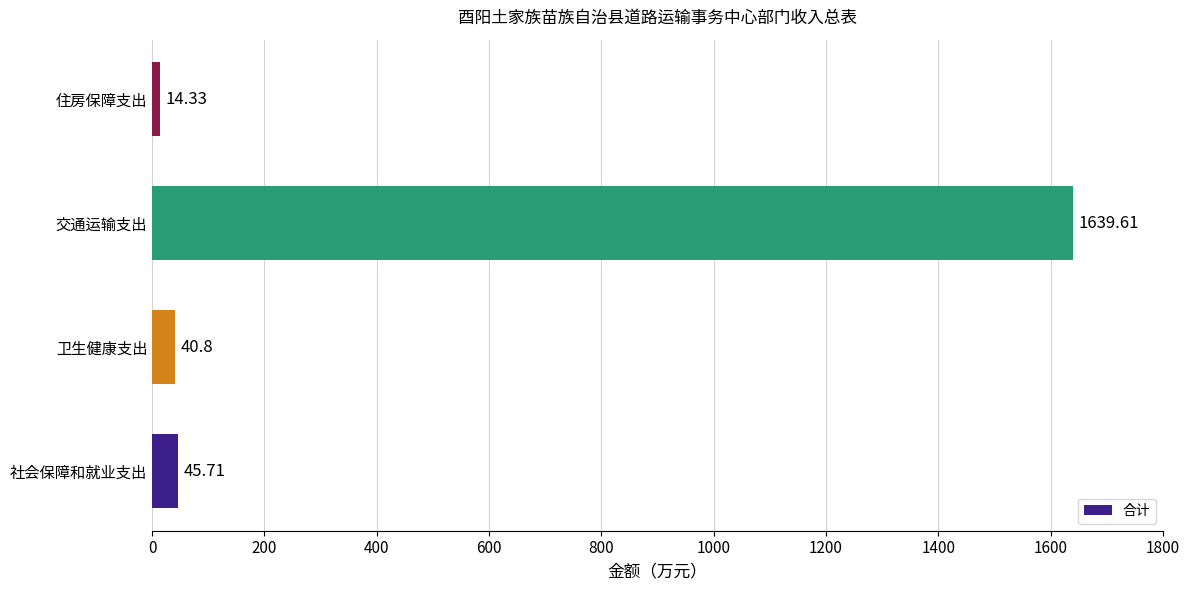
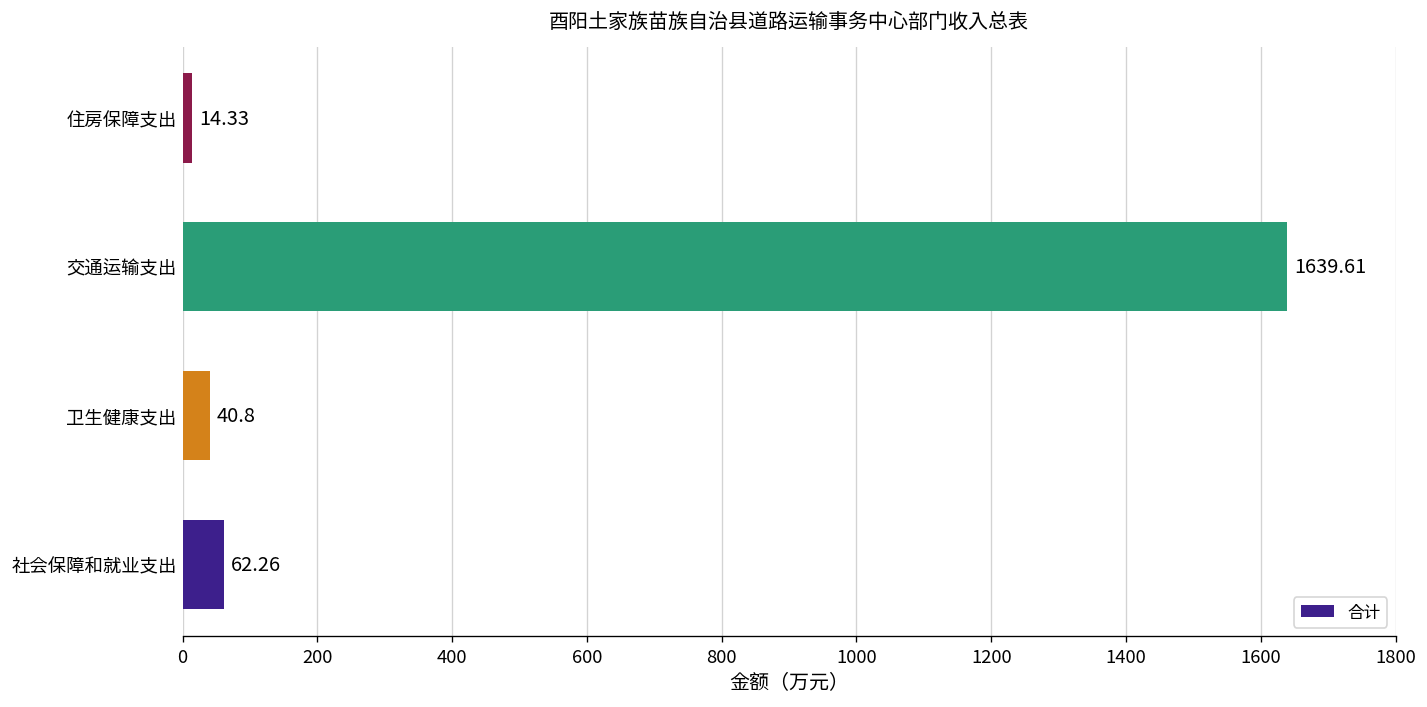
社会保障和就业支出: 45.71 -> 62.26
